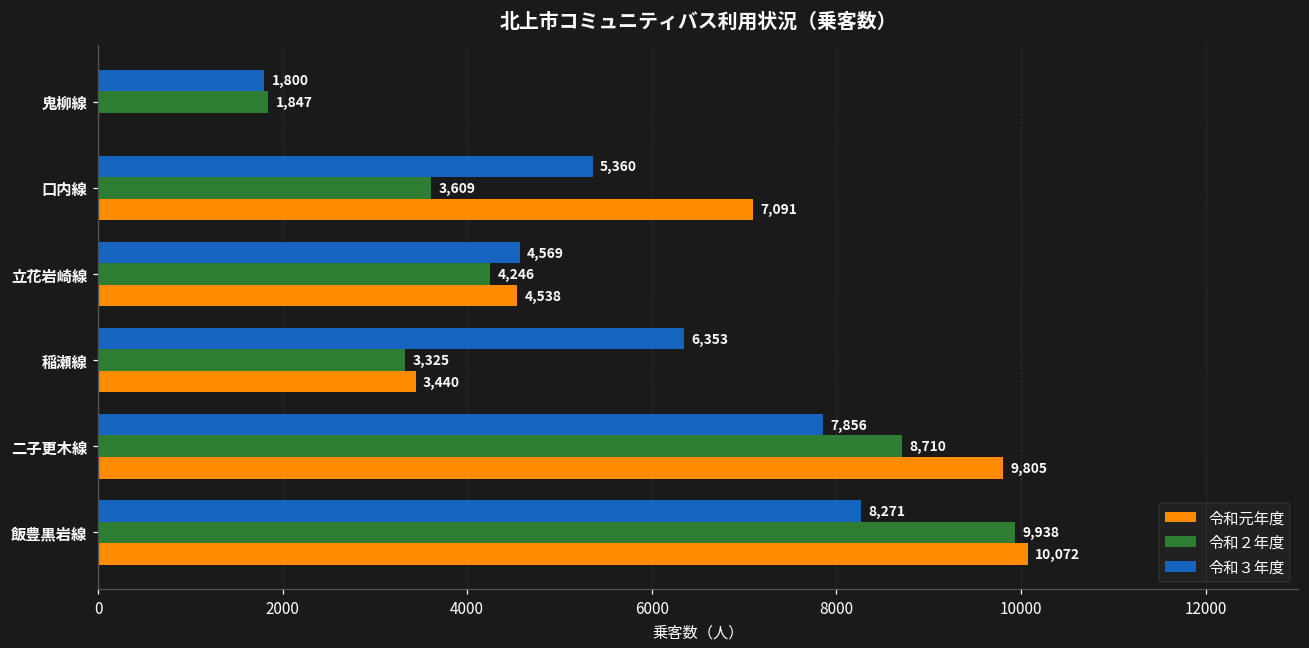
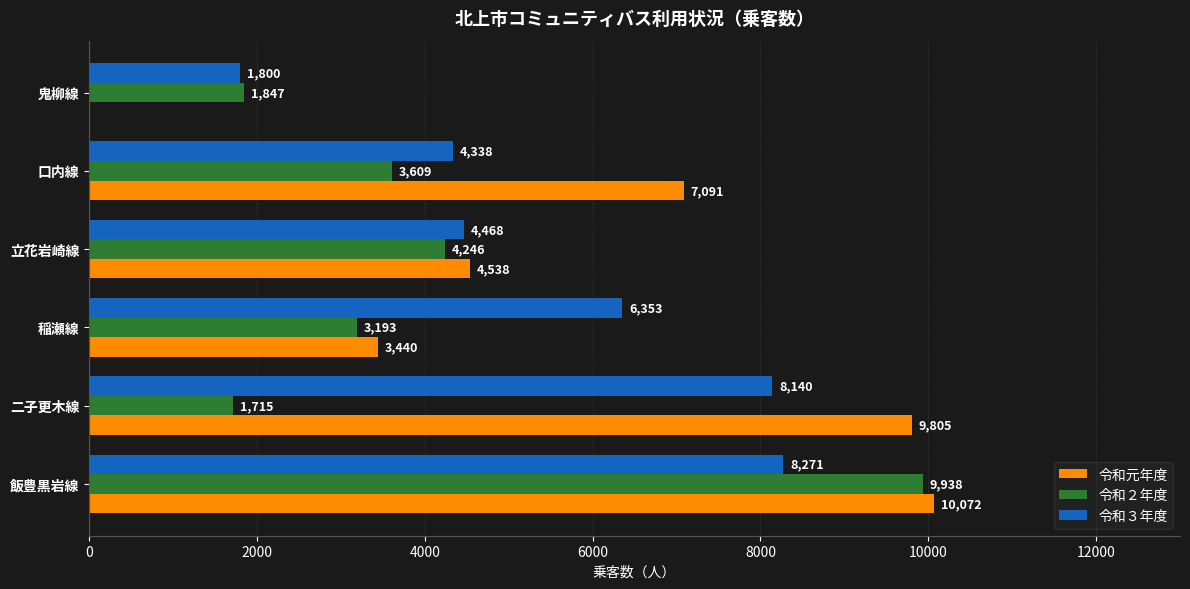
令和３年度, 口内線: 5,360 -> 4,338
令和３年度, 立花岩崎線: 4,569 -> 4,468
令和２年度, 稲瀬線: 3,325 -> 3,193
令和３年度, 二子更木線: 7,856 -> 8,140
令和２年度, 二子更木線: 8,710 -> 1,715
